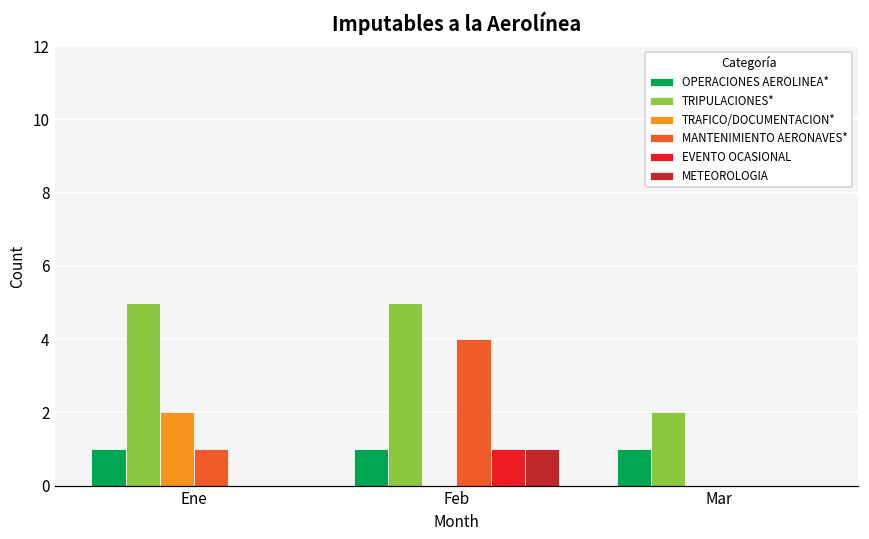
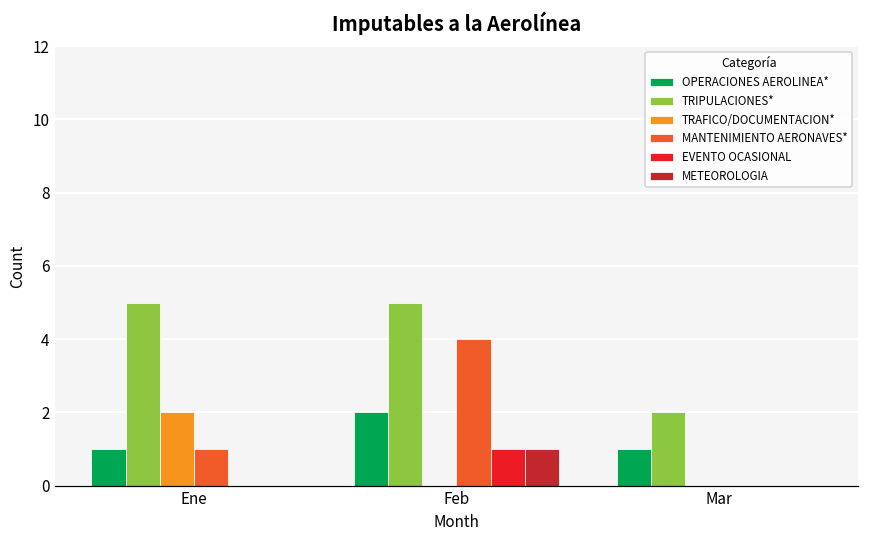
OPERACIONES AEROLINEA*, Feb: 1 -> 2
